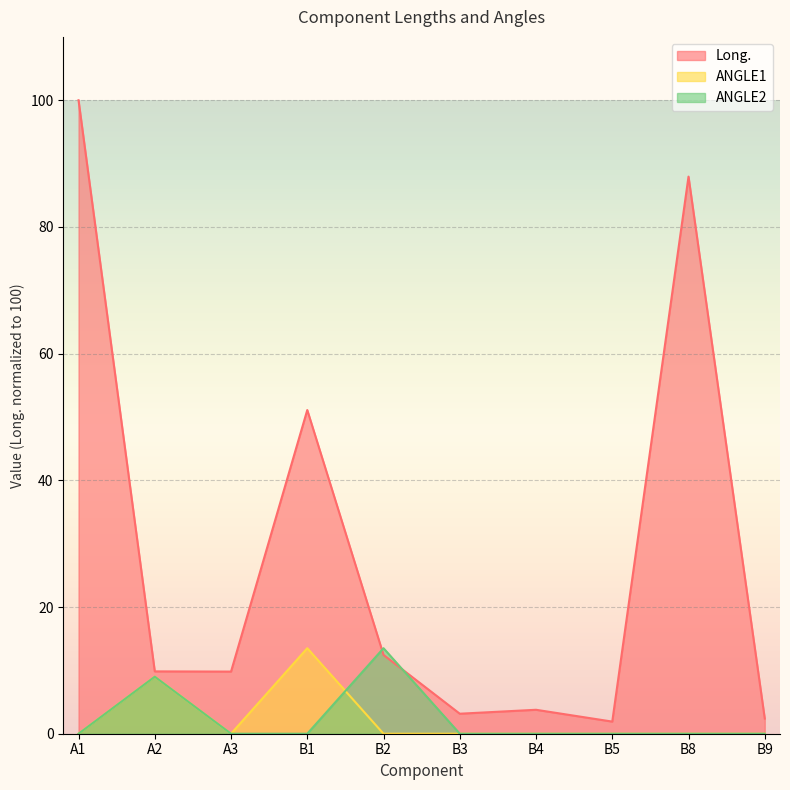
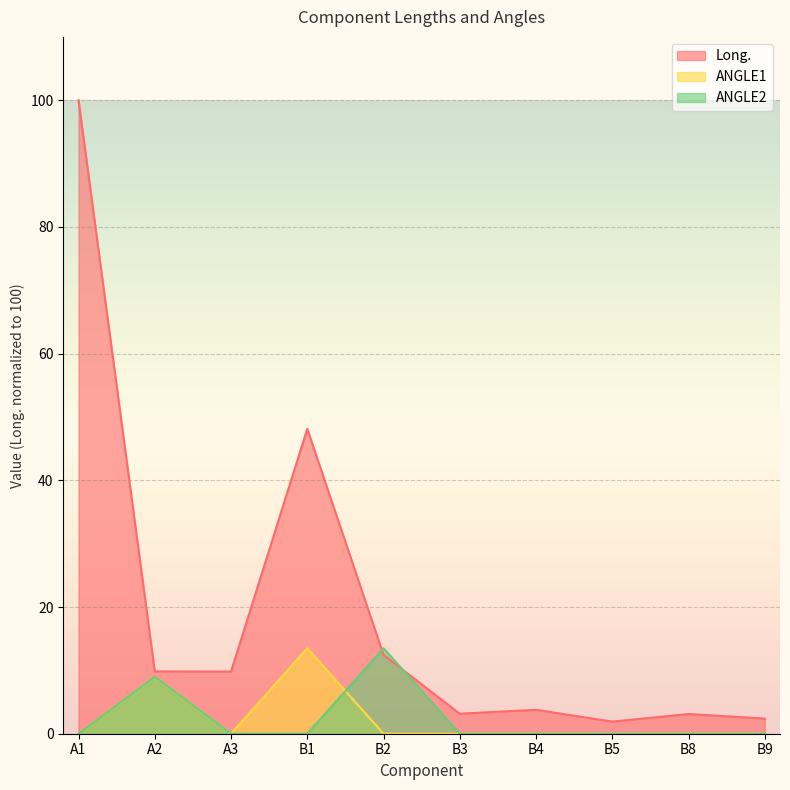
Long., B1: 51 -> 48
Long., B8: 88 -> 3
